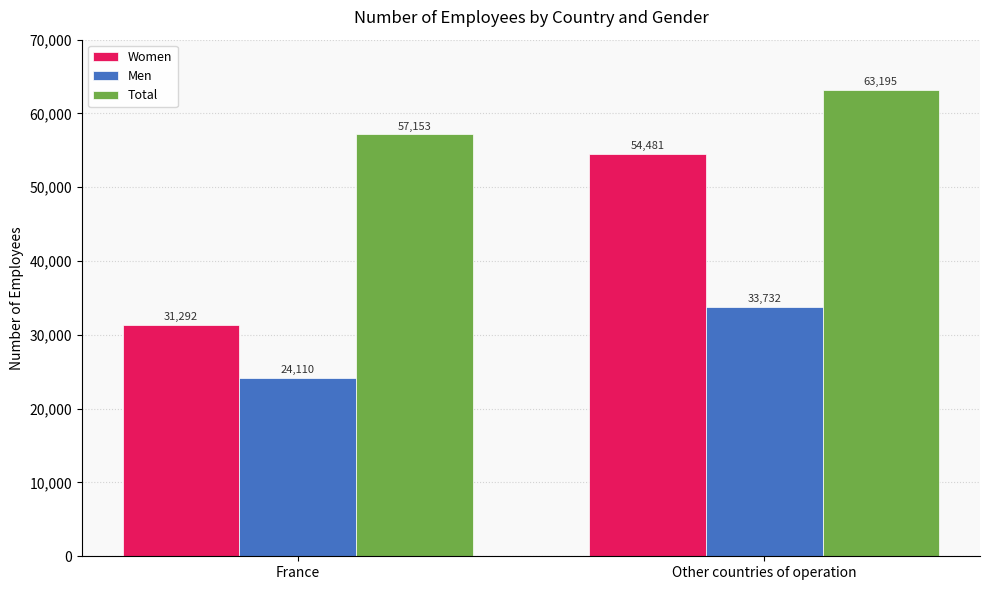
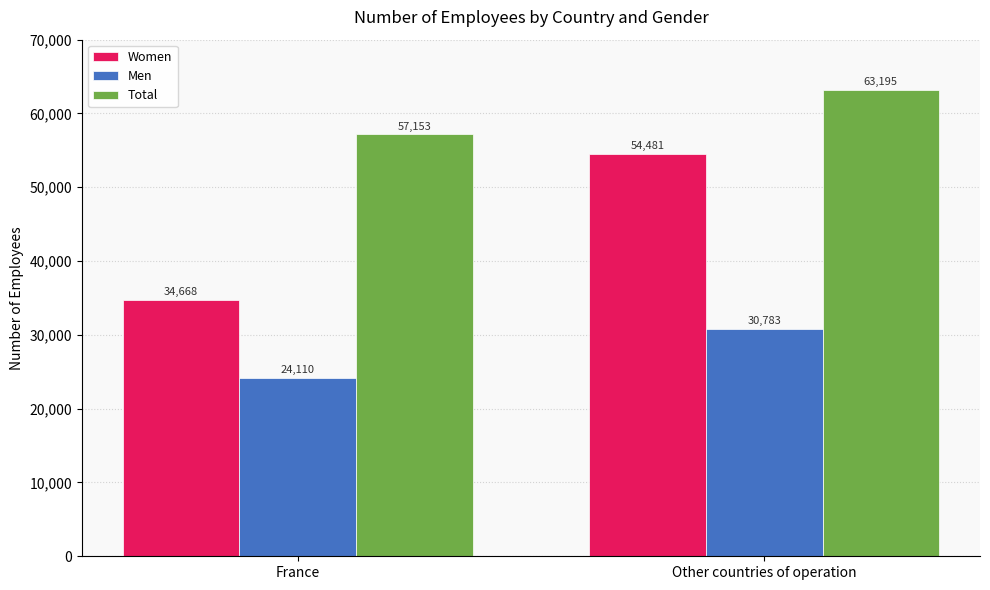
Women, France: 31,292 -> 34,668
Men, Other countries of operation: 33,732 -> 30,783
